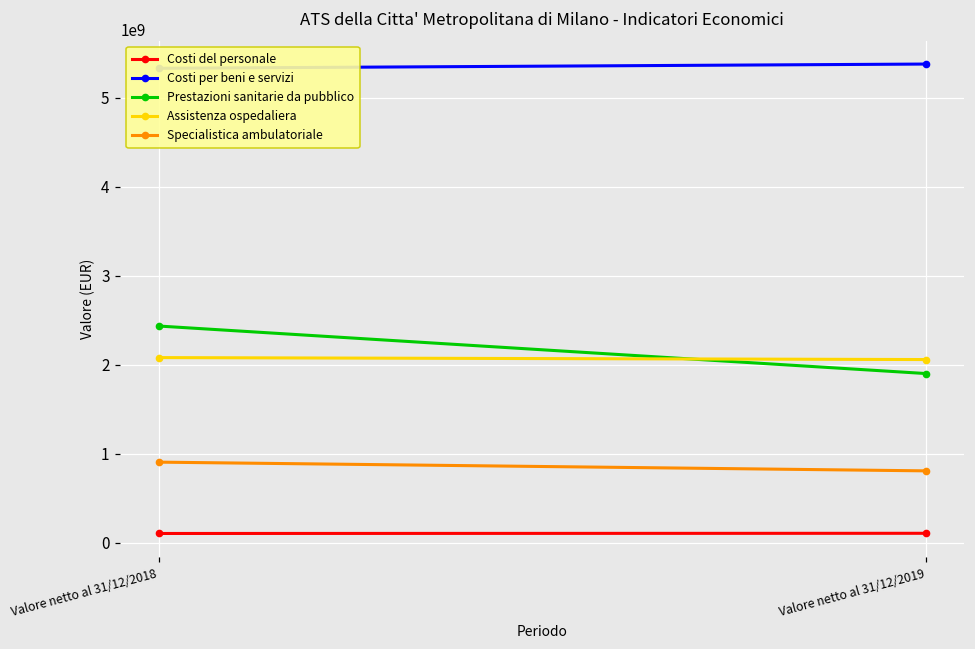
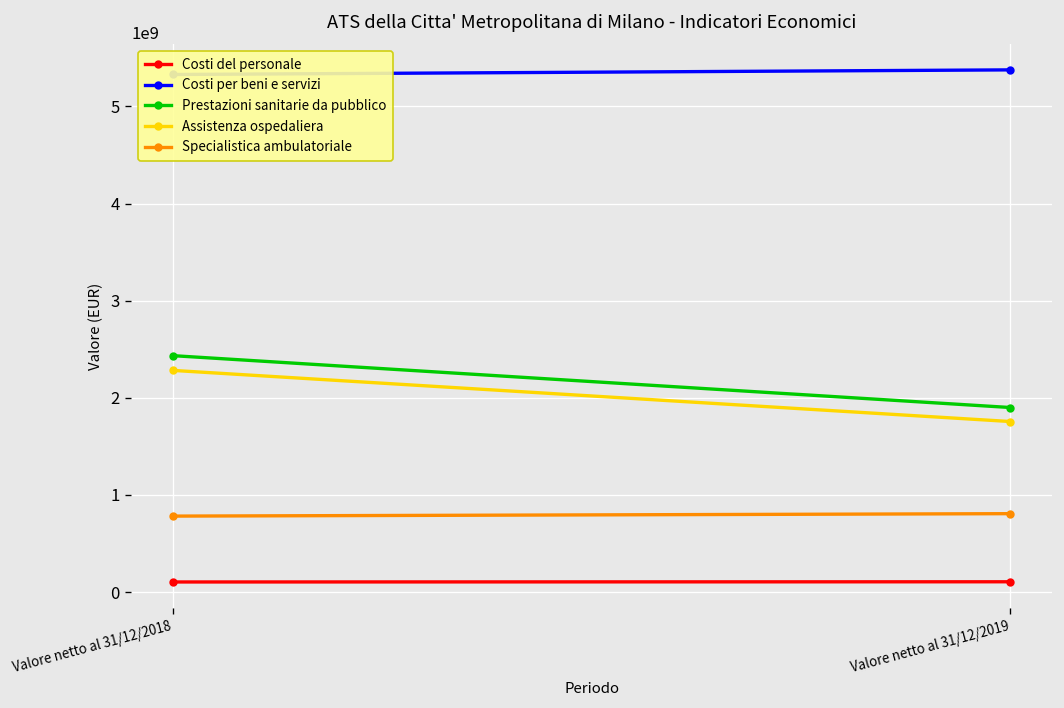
Assistenza ospedaliera, Valore netto al 31/12/2018: 2100000000 -> 2300000000
Specialistica ambulatoriale, Valore netto al 31/12/2018: 900000000 -> 800000000
Assistenza ospedaliera, Valore netto al 31/12/2019: 2100000000 -> 1800000000
